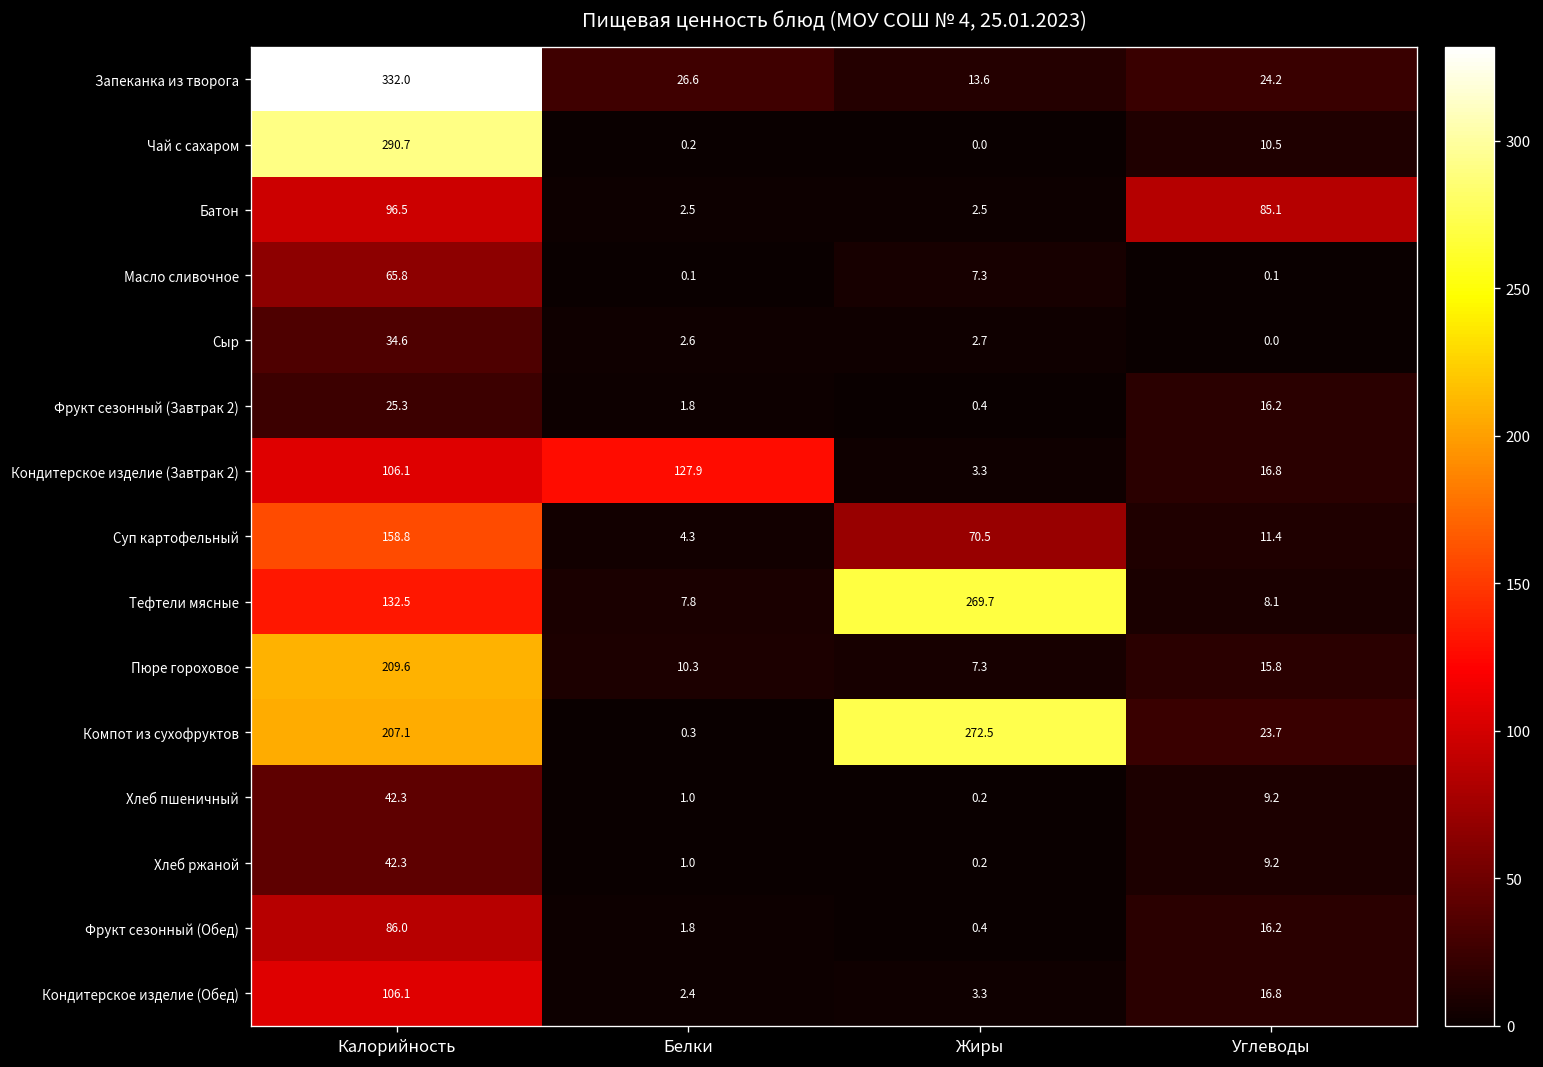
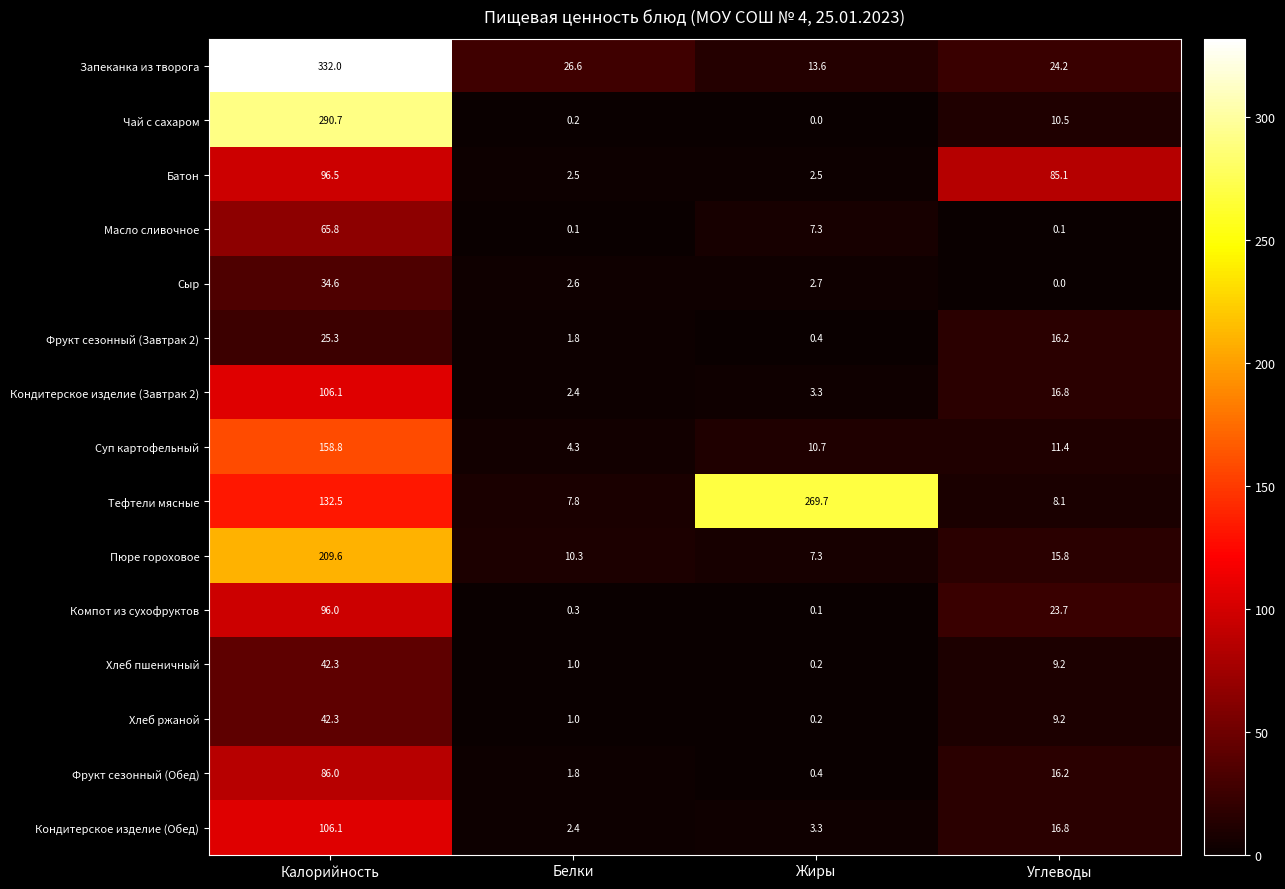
Кондитерское изделие (Завтрак 2), Белки: 127.9 -> 2.4
Суп картофельный, Жиры: 70.5 -> 10.7
Компот из сухофруктов, Калорийность: 207.1 -> 96.0
Компот из сухофруктов, Жиры: 272.5 -> 0.1
